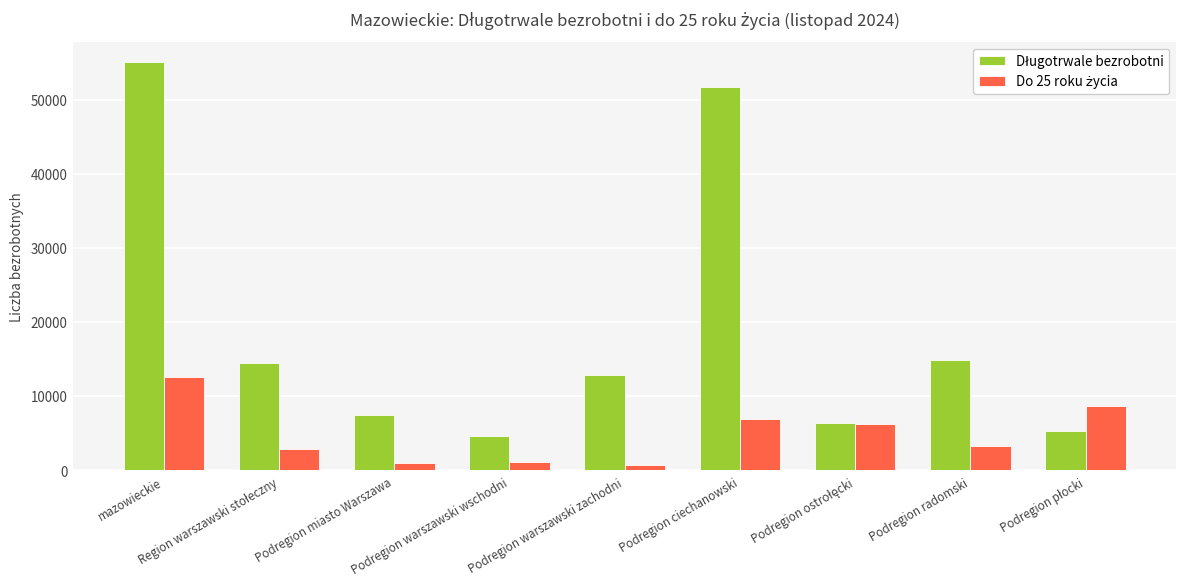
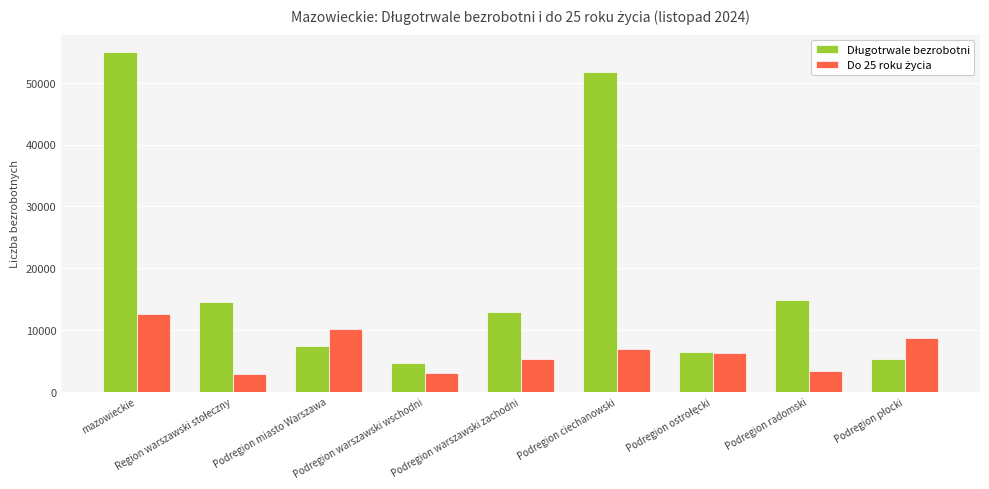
Do 25 roku życia, Podregion miasto Warszawa: 1000 -> 10000
Do 25 roku życia, Podregion warszawski wschodni: 1000 -> 3000
Do 25 roku życia, Podregion warszawski zachodni: 1000 -> 5000
